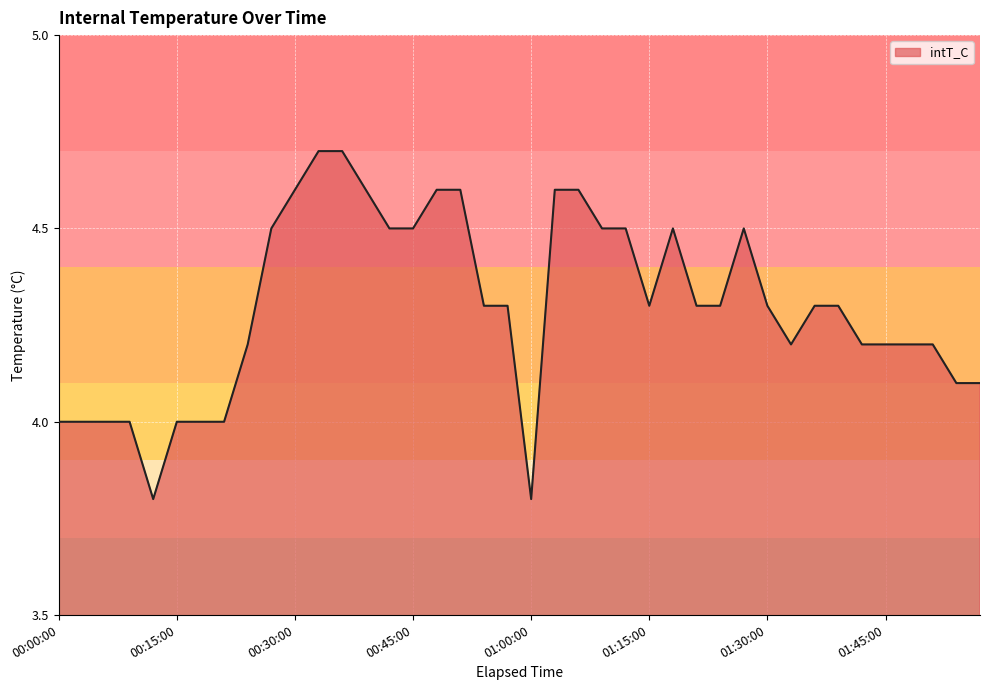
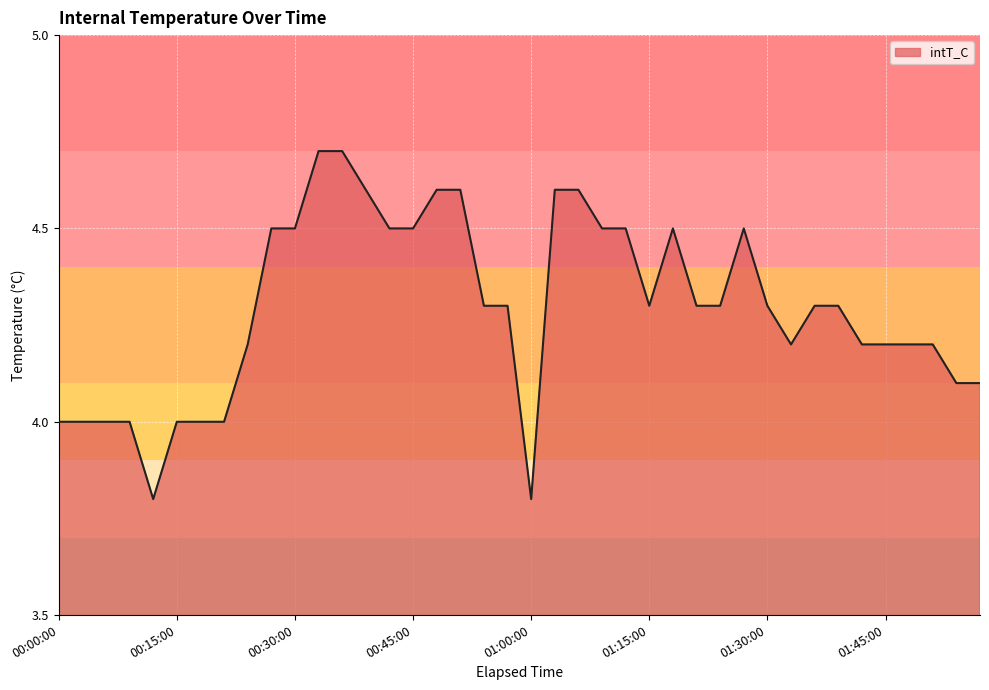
00:30:00: 4.6 -> 4.5
